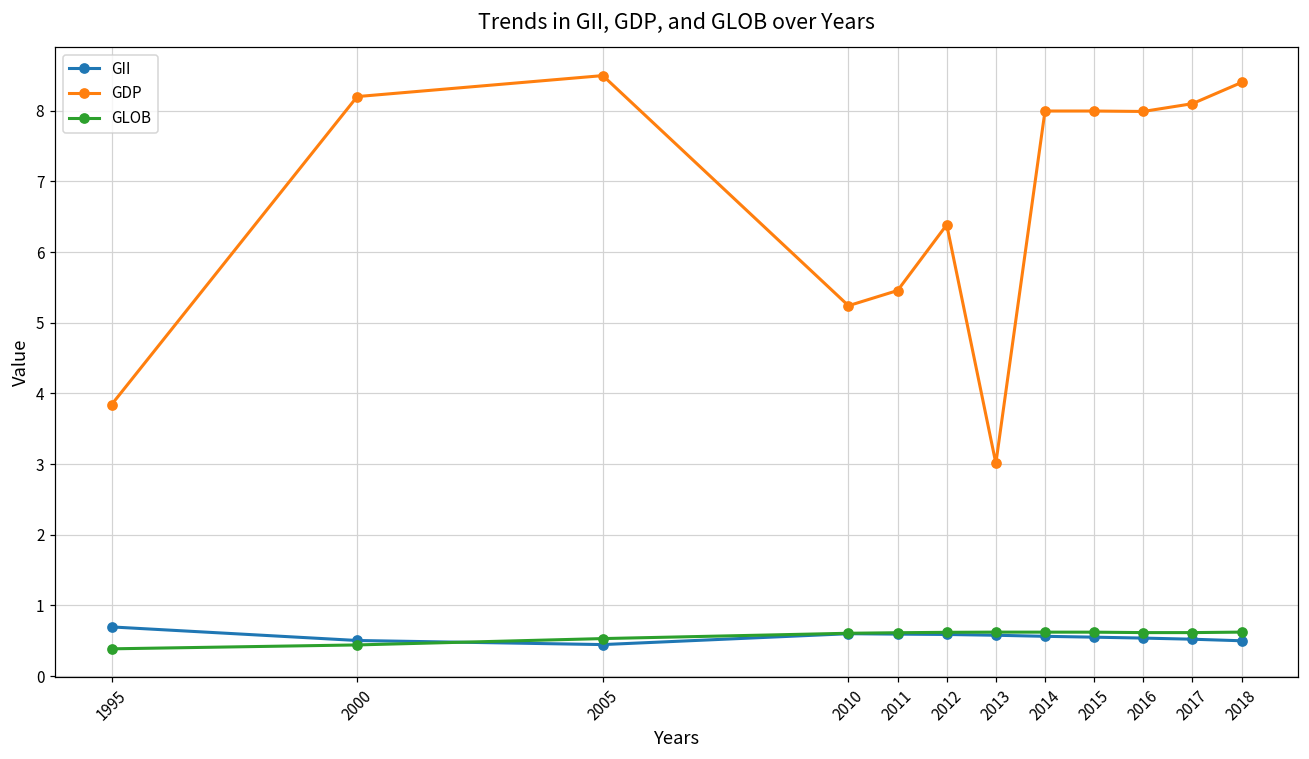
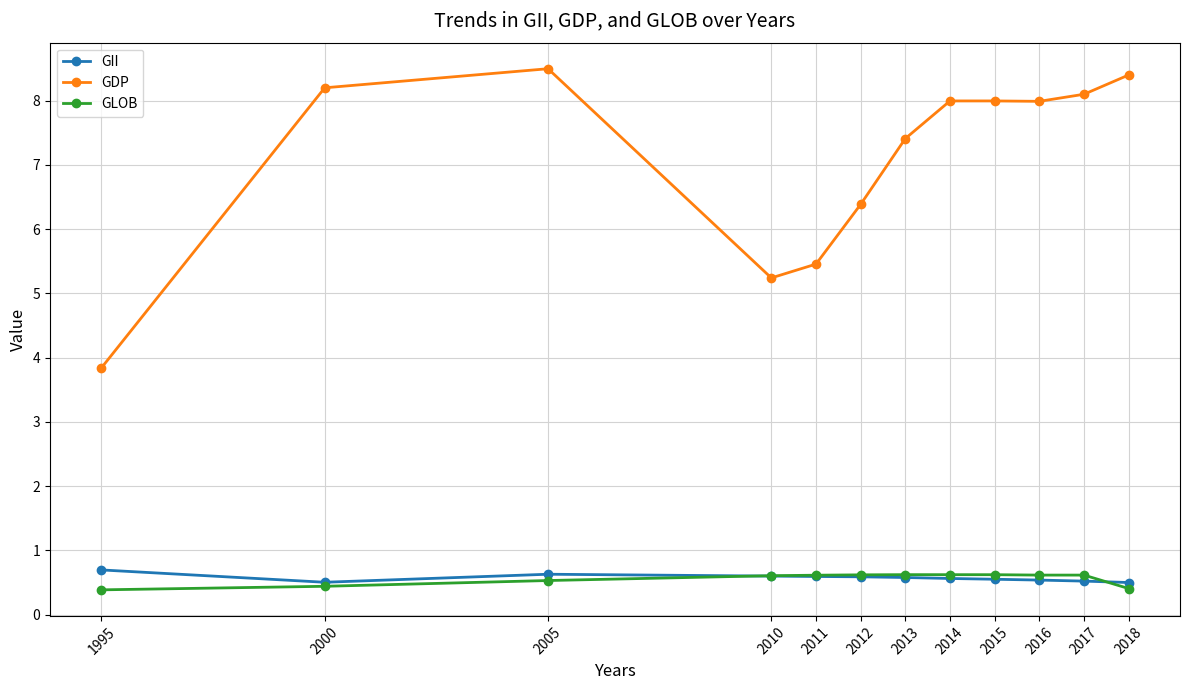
GII, 2005: 0.4 -> 0.6
GDP, 2013: 3.0 -> 7.4
GLOB, 2018: 0.6 -> 0.4
